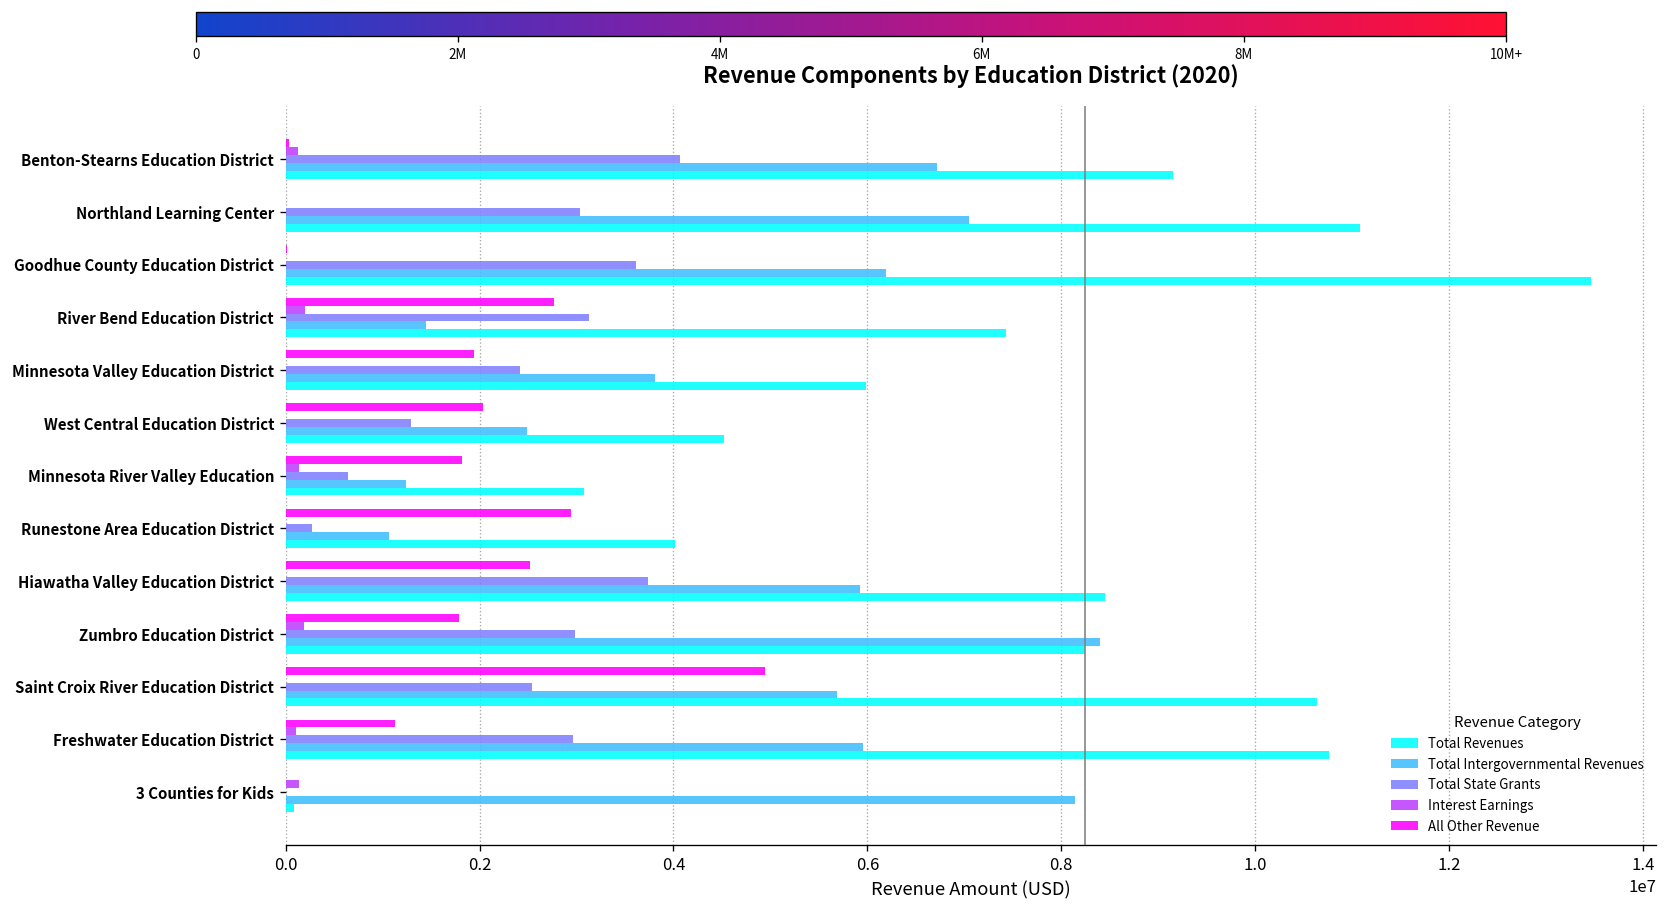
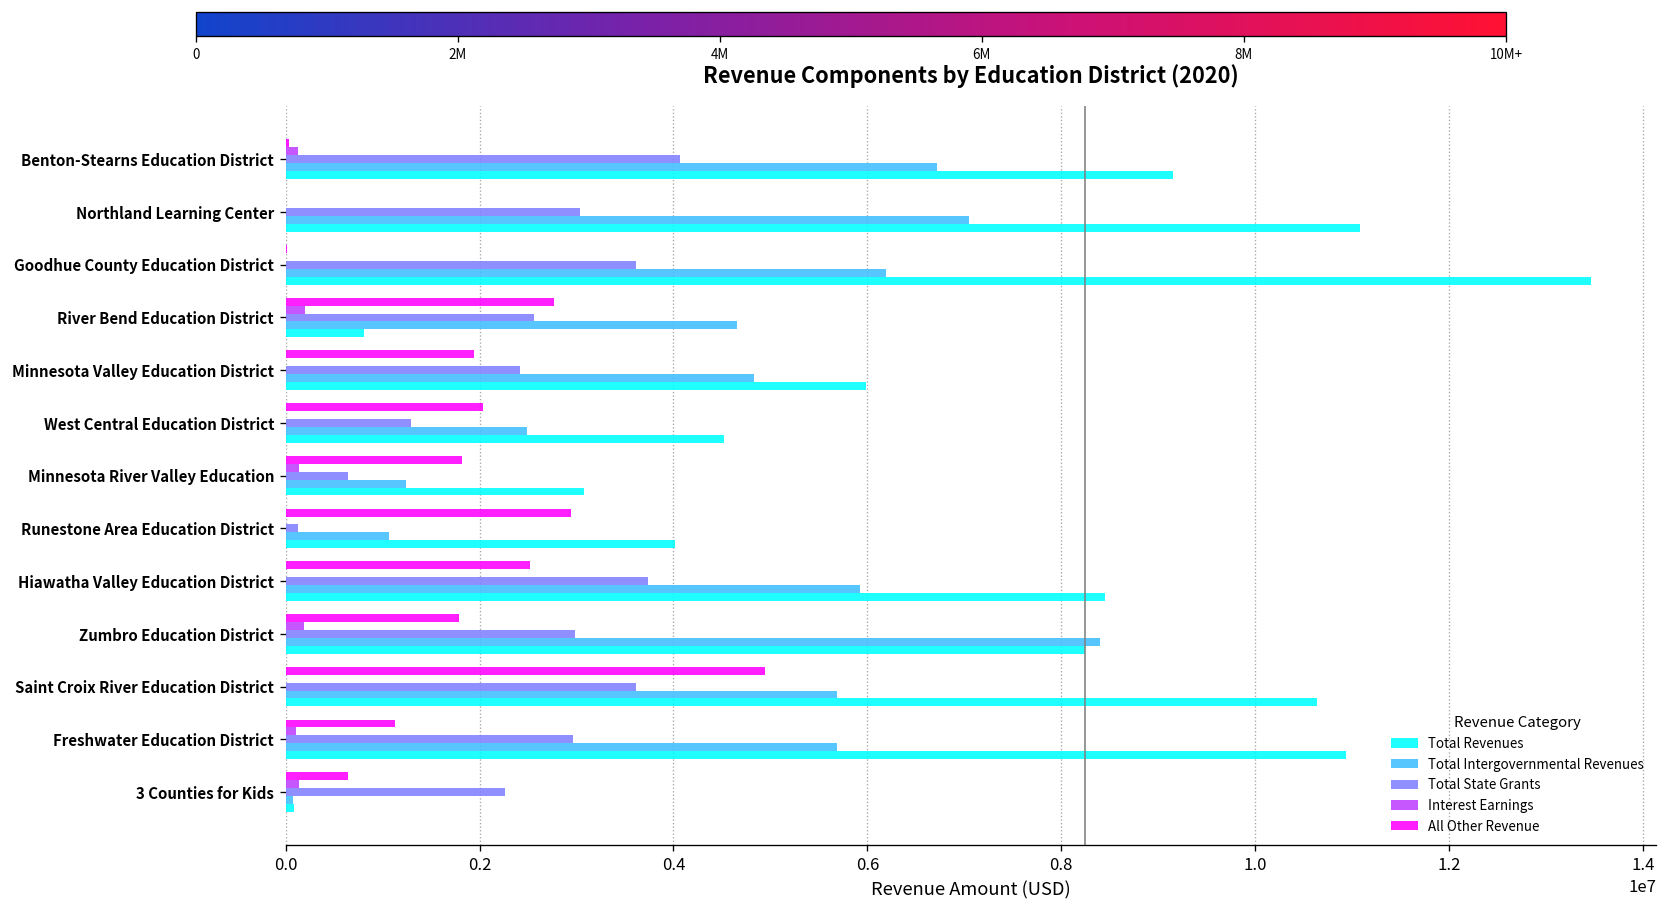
Total State Grants, River Bend Education District: 3100000 -> 2600000
Total Intergovernmental Revenues, River Bend Education District: 1400000 -> 4700000
Total Revenues, River Bend Education District: 7400000 -> 800000
Total Intergovernmental Revenues, Minnesota Valley Education District: 3800000 -> 4800000
Total State Grants, Runestone Area Education District: 300000 -> 100000
Total State Grants, Saint Croix River Education District: 2500000 -> 3600000
Total Intergovernmental Revenues, Freshwater Education District: 6000000 -> 5700000
Total Revenues, Freshwater Education District: 10800000 -> 10900000
All Other Revenue, 3 Counties for Kids: 0 -> 600000
Total State Grants, 3 Counties for Kids: 0 -> 2300000
Total Intergovernmental Revenues, 3 Counties for Kids: 8100000 -> 100000
